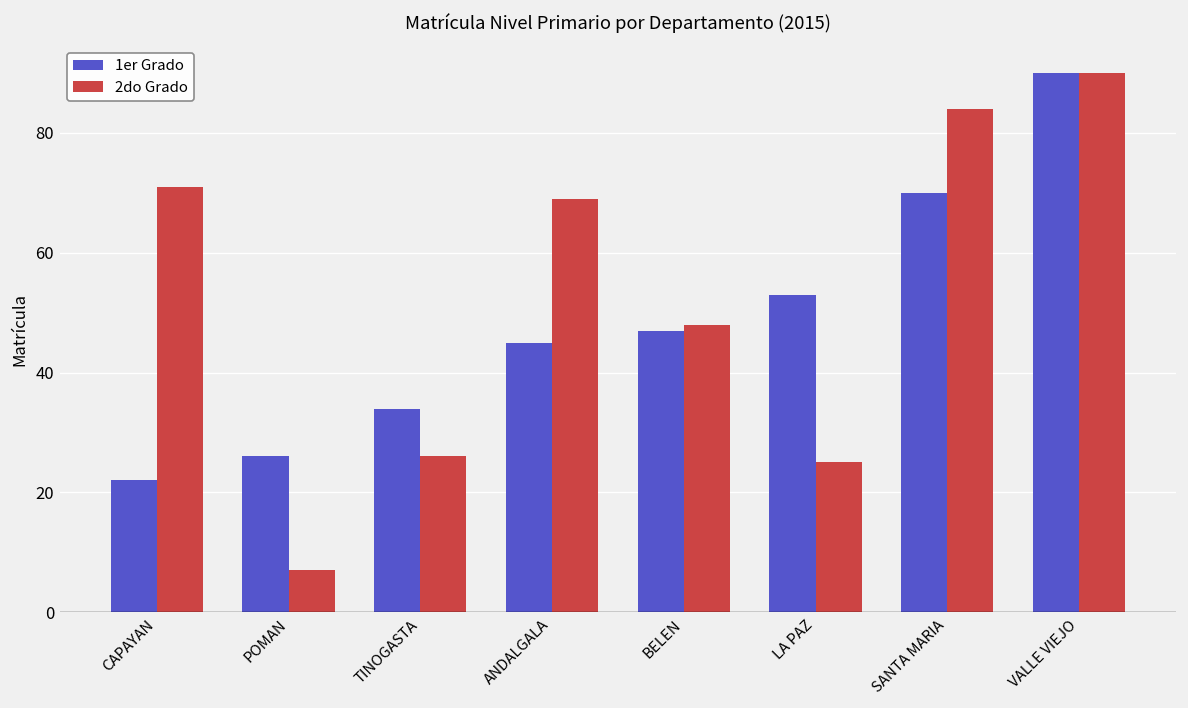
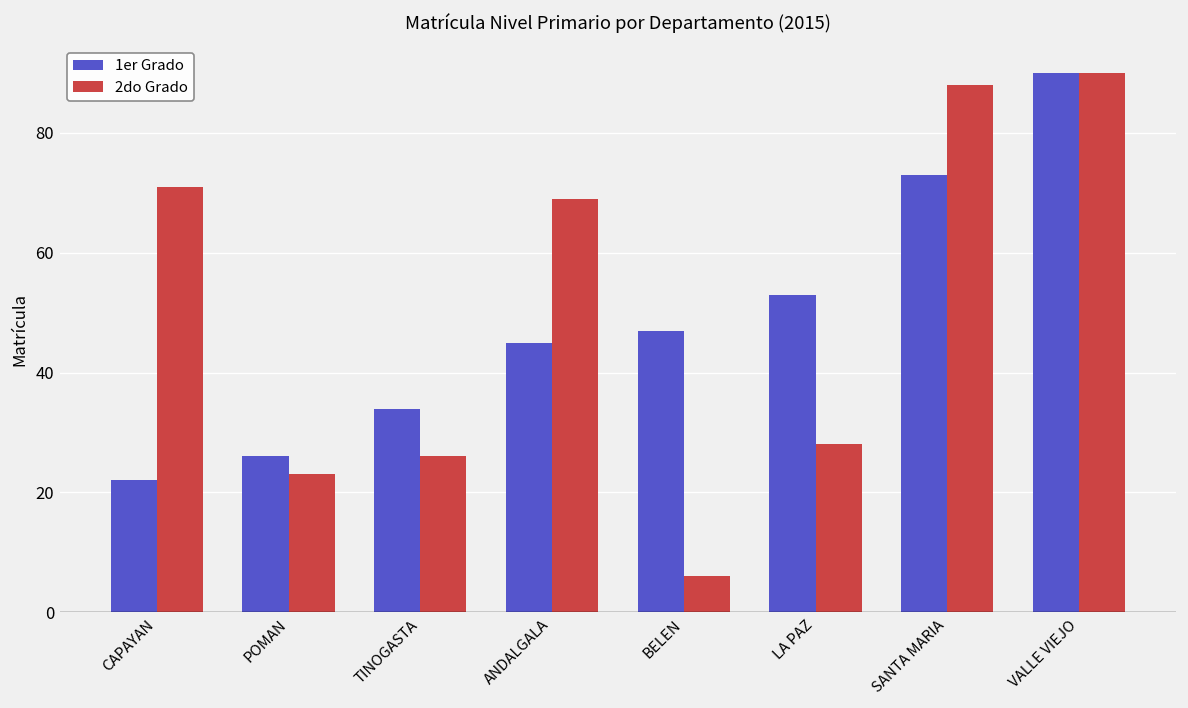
2do Grado, POMAN: 7 -> 23
2do Grado, BELEN: 48 -> 6
2do Grado, LA PAZ: 25 -> 28
1er Grado, SANTA MARIA: 70 -> 73
2do Grado, SANTA MARIA: 84 -> 88
